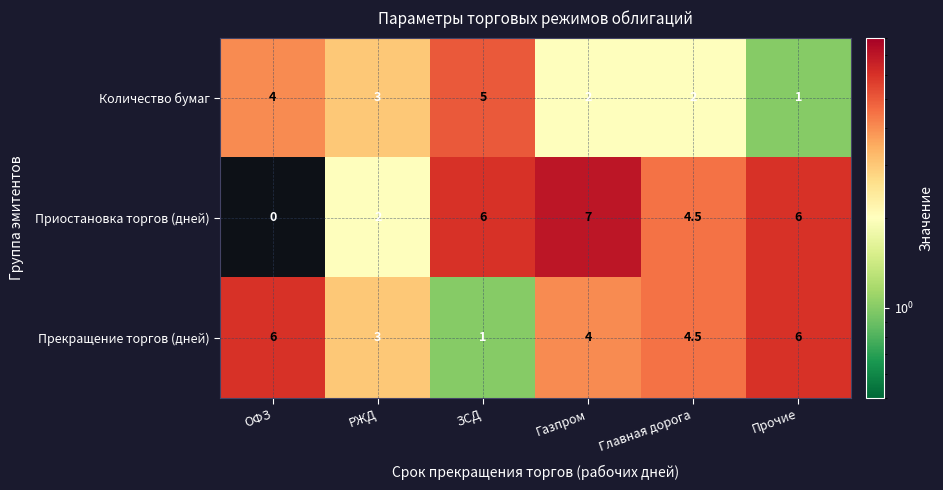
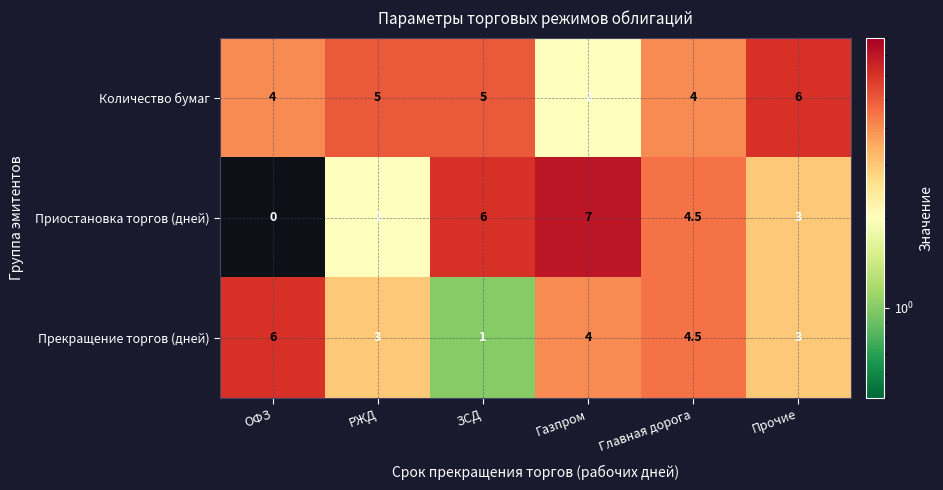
Количество бумаг, РЖД: 3 -> 5
Количество бумаг, Главная дорога: 2 -> 4
Количество бумаг, Прочие: 1 -> 6
Приостановка торгов (дней), Прочие: 6 -> 3
Прекращение торгов (дней), Прочие: 6 -> 3
